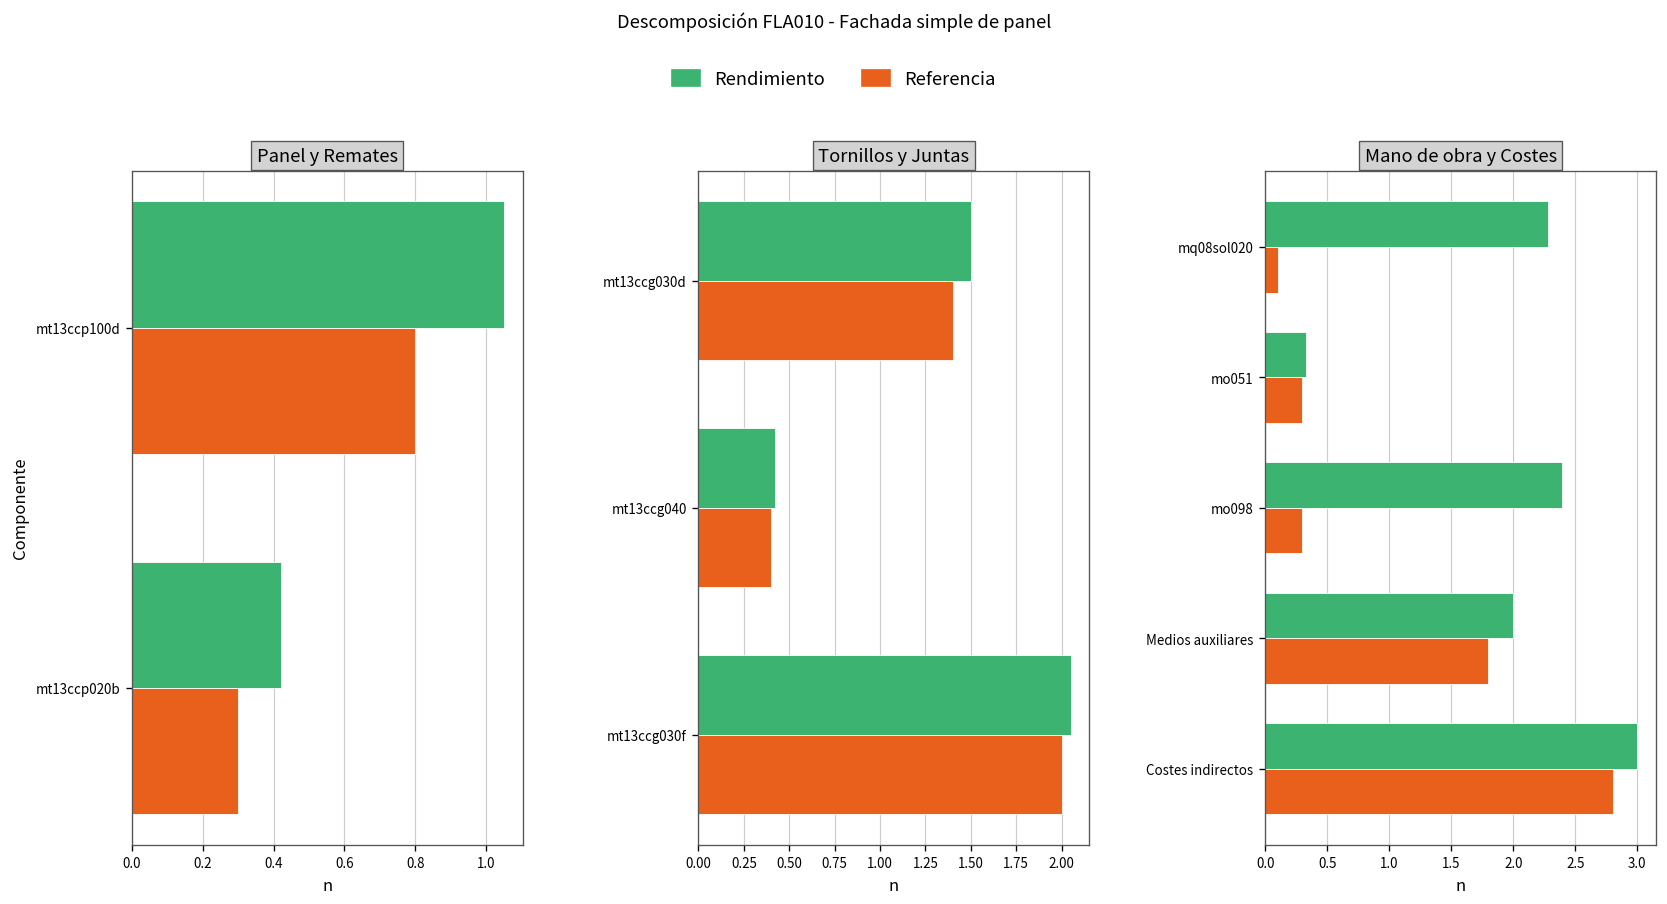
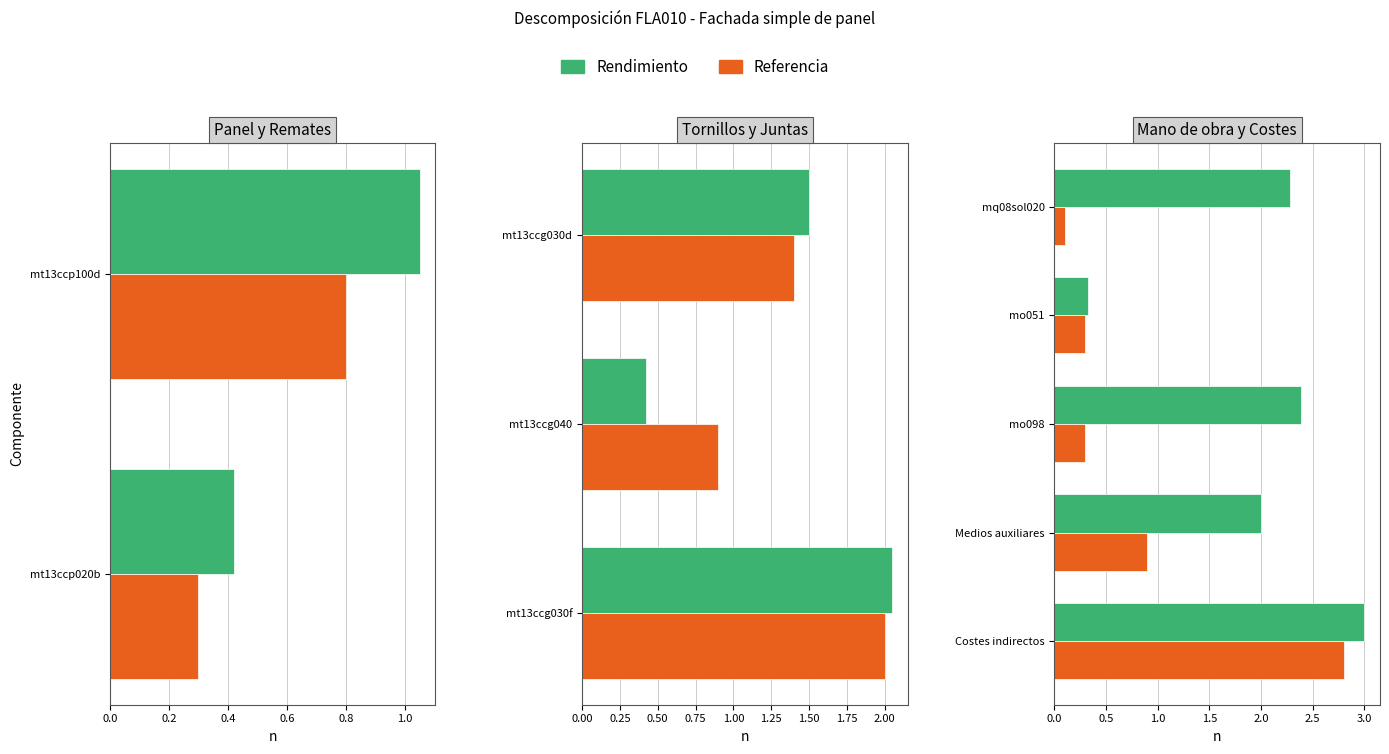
Tornillos y Juntas, Referencia, mt13ccg040: 0.4 -> 0.9
Mano de obra y Costes, Referencia, Medios auxiliares: 1.8 -> 0.9
